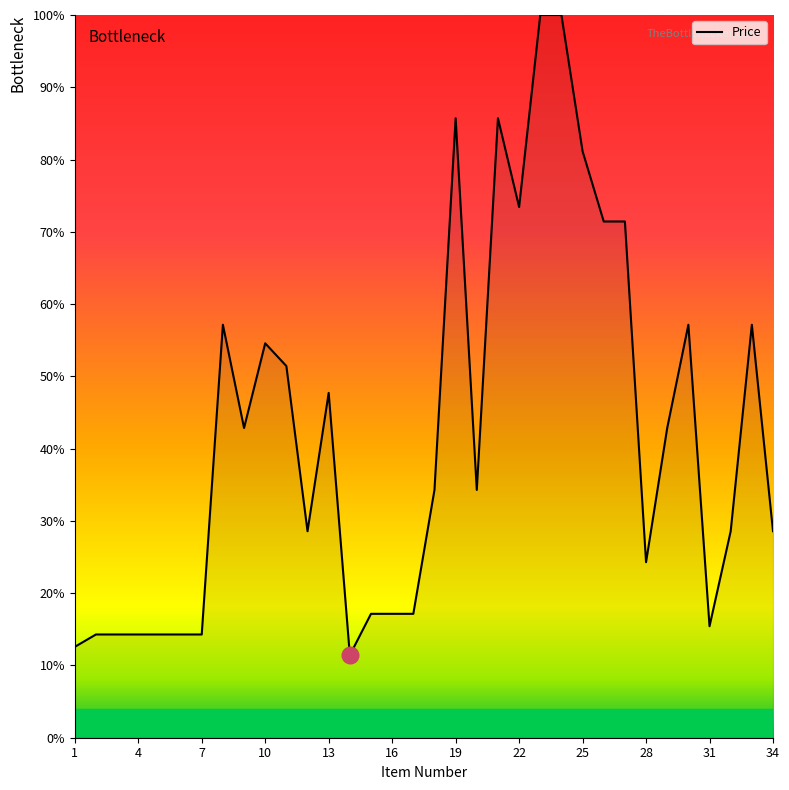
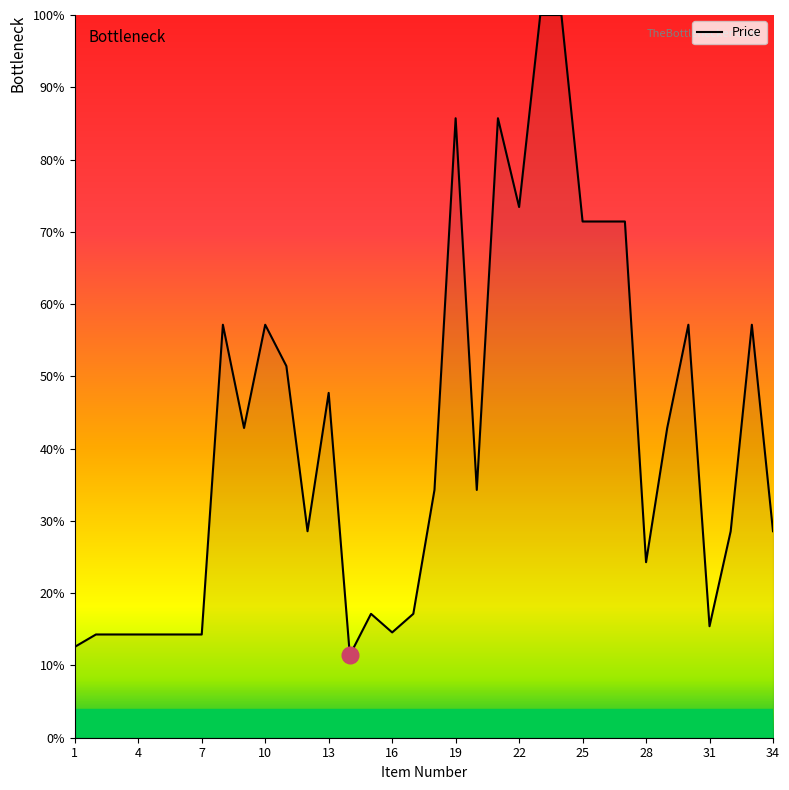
Price, 10: 55% -> 57%
Price, 16: 17% -> 15%
Price, 25: 81% -> 71%
